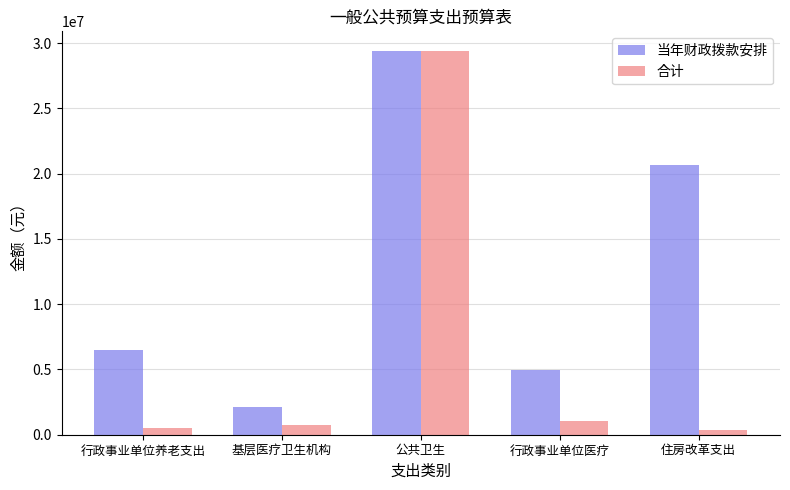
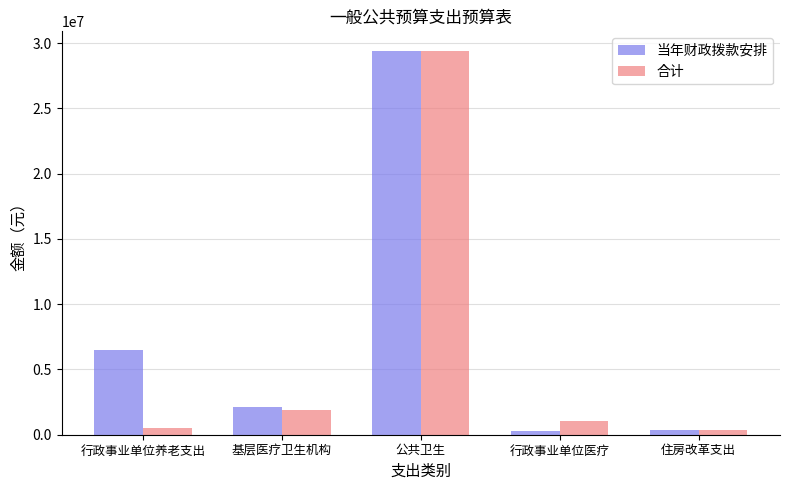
合计, 基层医疗卫生机构: 700000 -> 1900000
当年财政拨款安排, 行政事业单位医疗: 4900000 -> 300000
当年财政拨款安排, 住房改革支出: 20700000 -> 400000
